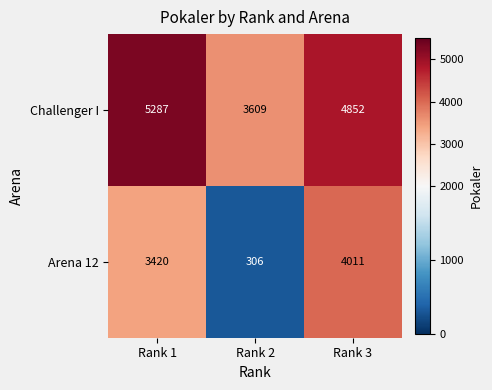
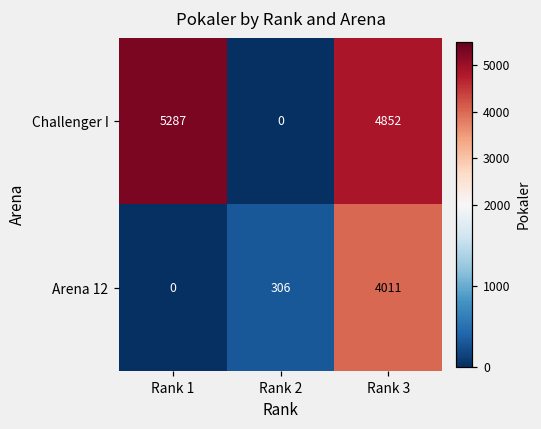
Challenger I, Rank 2: 3609 -> 0
Arena 12, Rank 1: 3420 -> 0
